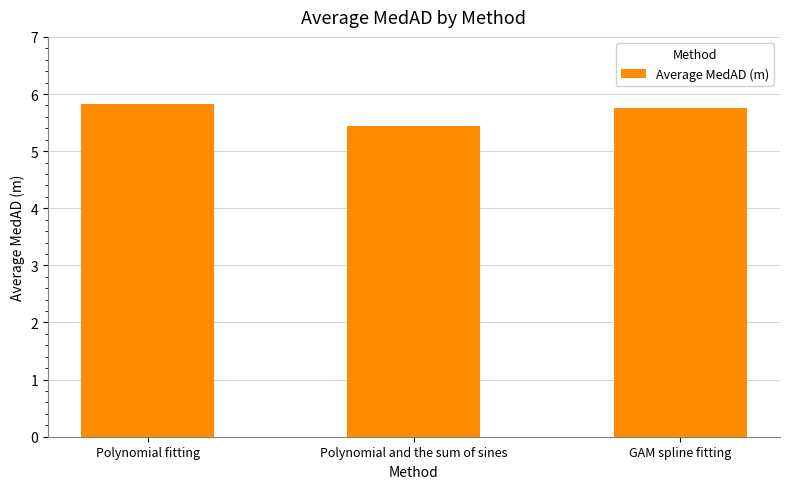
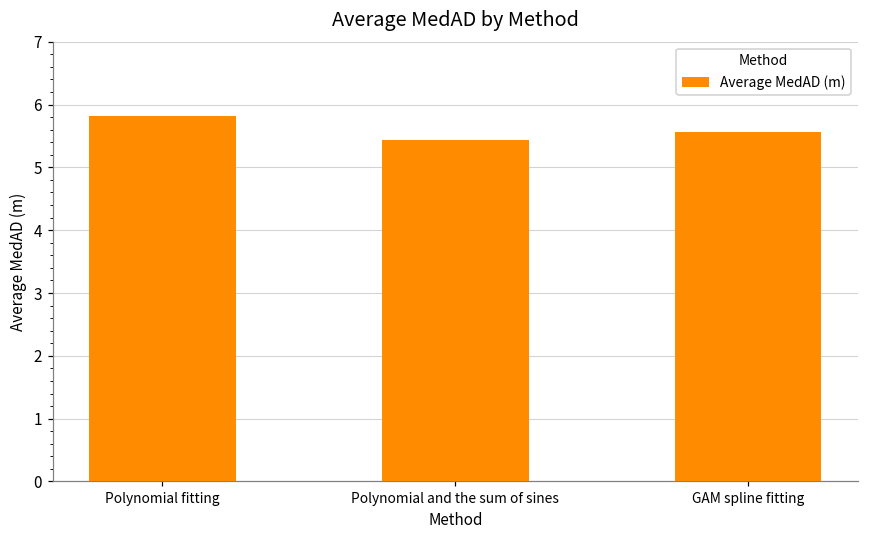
GAM spline fitting: 5.7 -> 5.6
